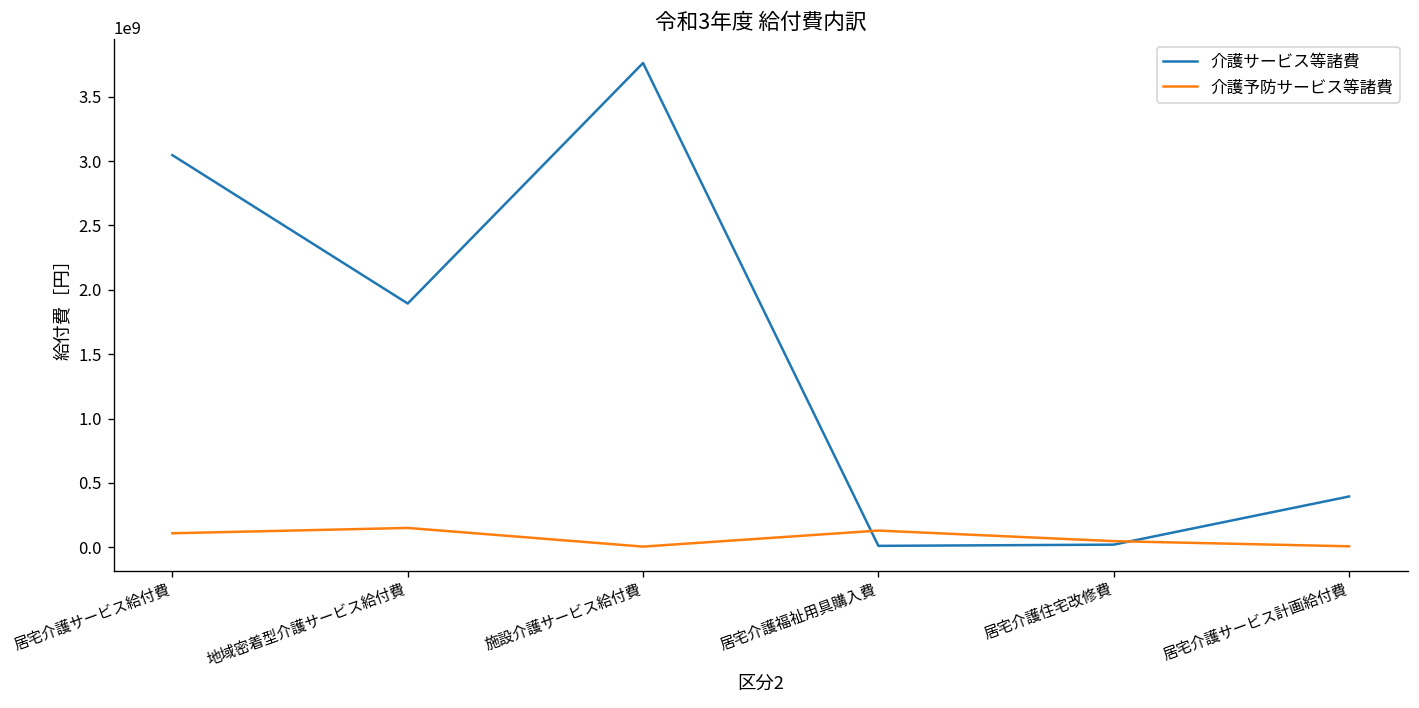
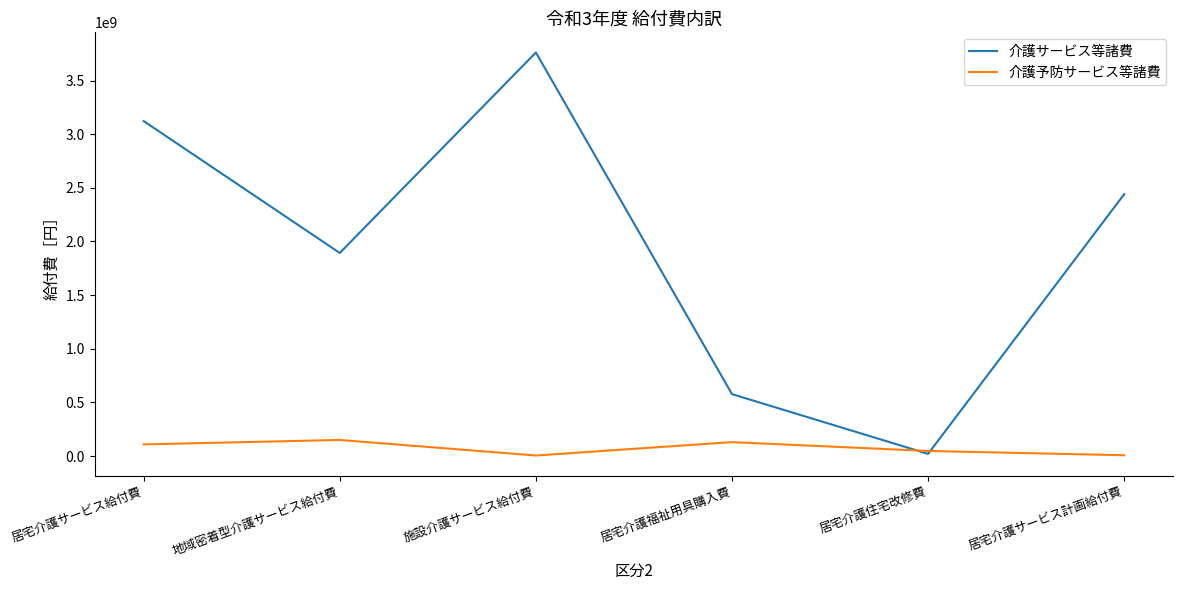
介護サービス等諸費, 居宅介護サービス給付費: 3050000000 -> 3120000000
介護サービス等諸費, 居宅介護福祉用具購入費: 10000000 -> 580000000
介護サービス等諸費, 居宅介護サービス計画給付費: 390000000 -> 2440000000
